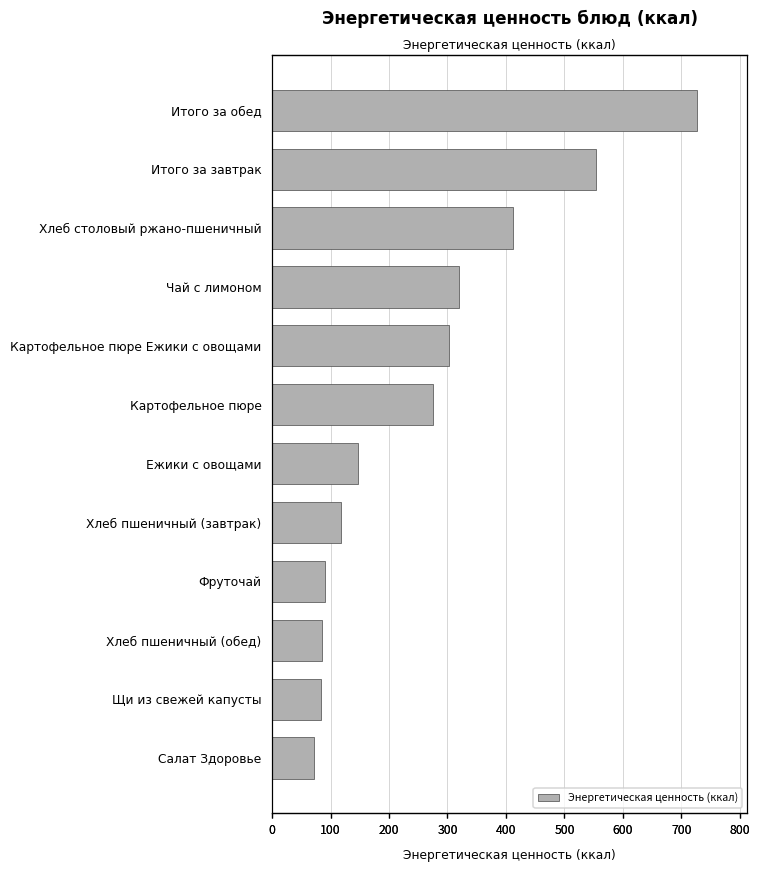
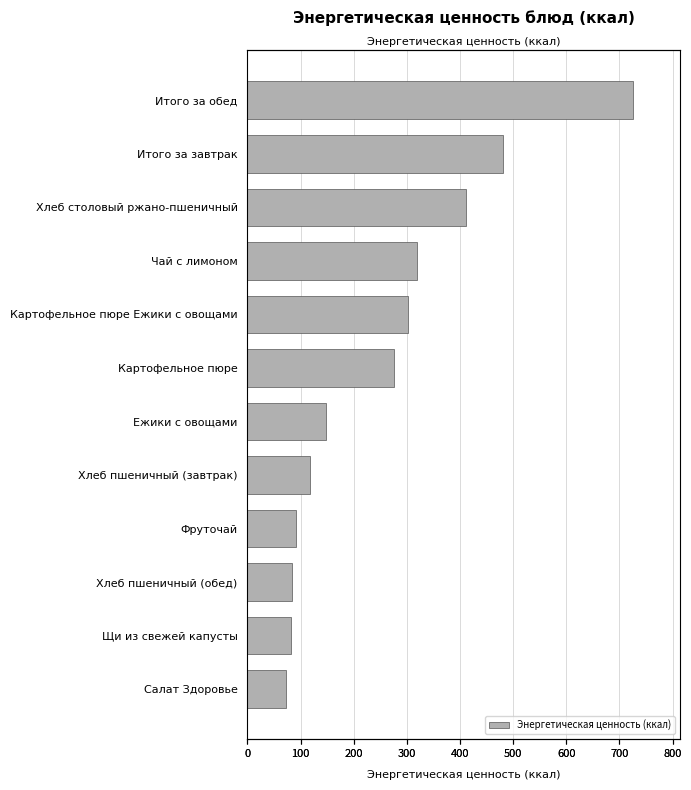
Итого за завтрак: 550 -> 480
